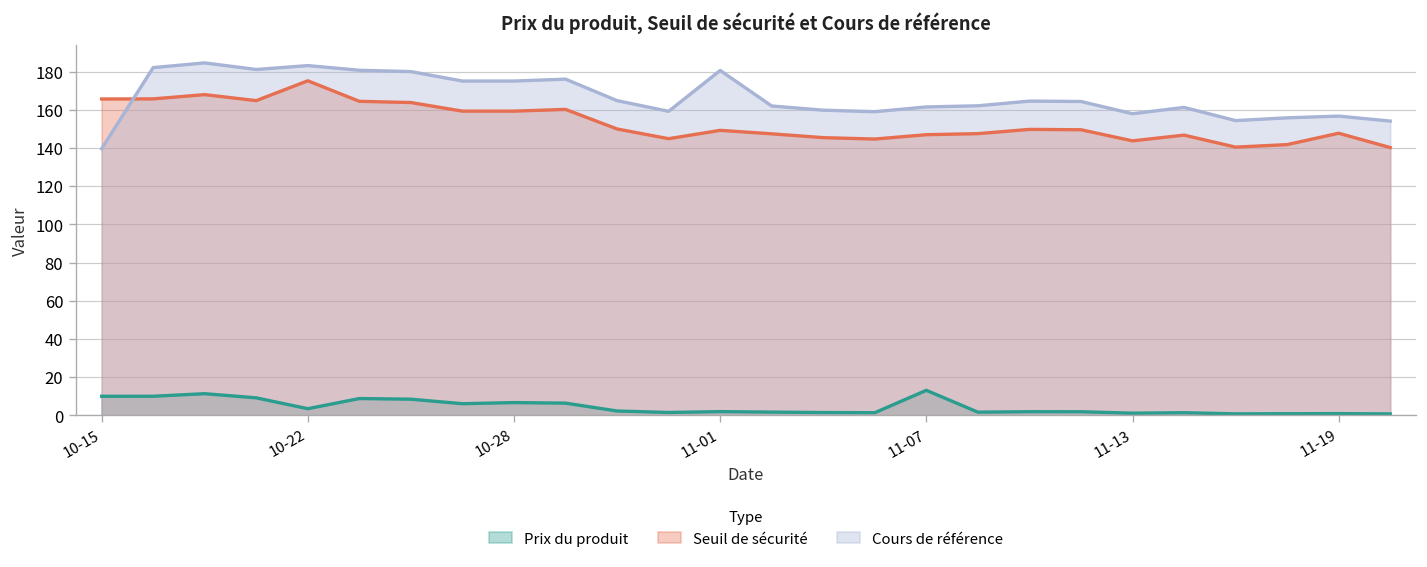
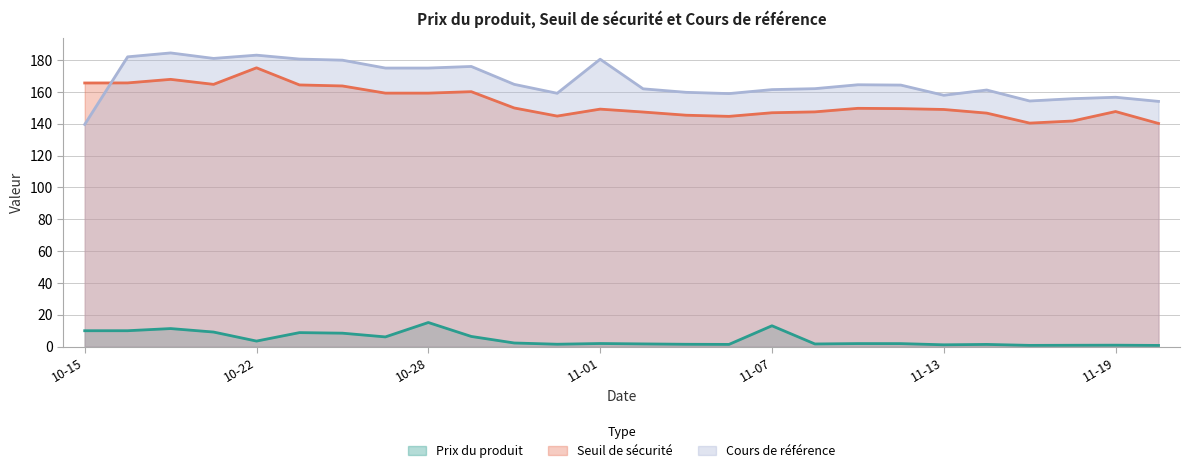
Prix du produit, 10-28: 7 -> 15
Seuil de sécurité, 11-13: 144 -> 149
